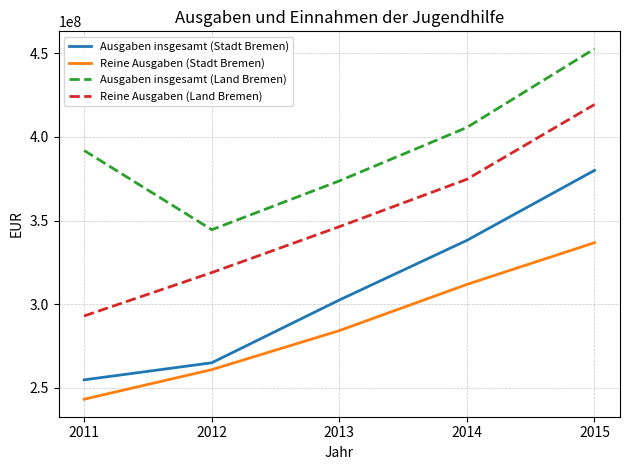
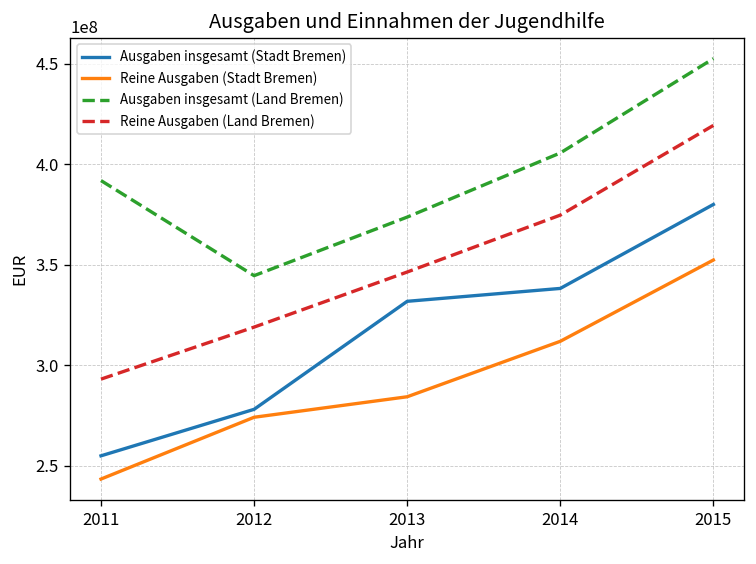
Ausgaben insgesamt (Stadt Bremen), 2012: 265000000 -> 278000000
Reine Ausgaben (Stadt Bremen), 2012: 261000000 -> 274000000
Ausgaben insgesamt (Stadt Bremen), 2013: 303000000 -> 332000000
Reine Ausgaben (Stadt Bremen), 2015: 337000000 -> 352000000
